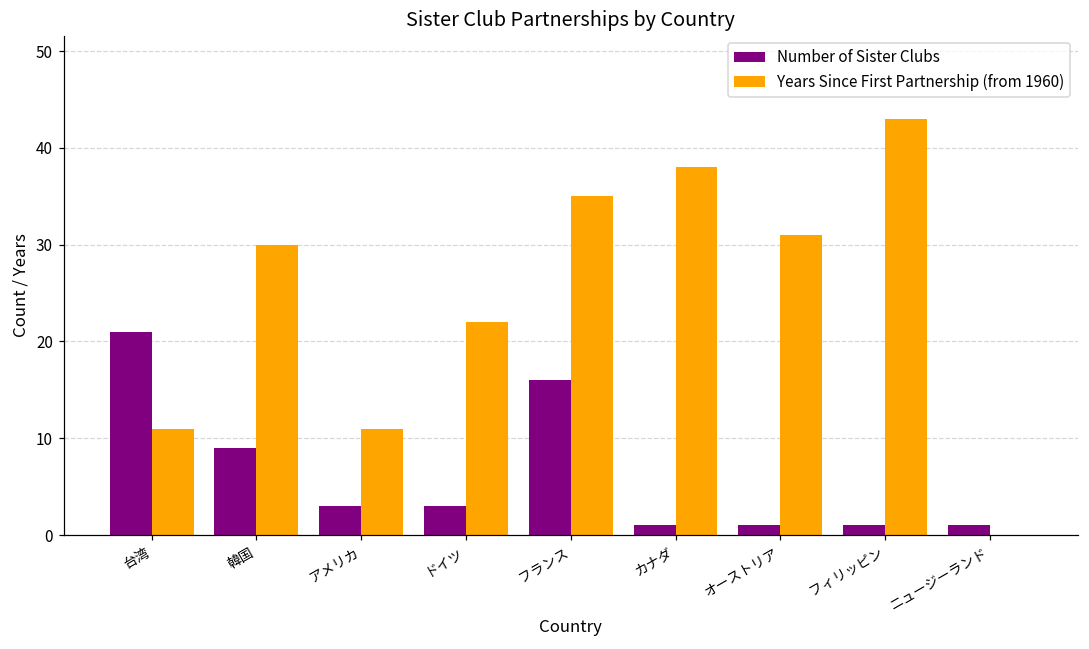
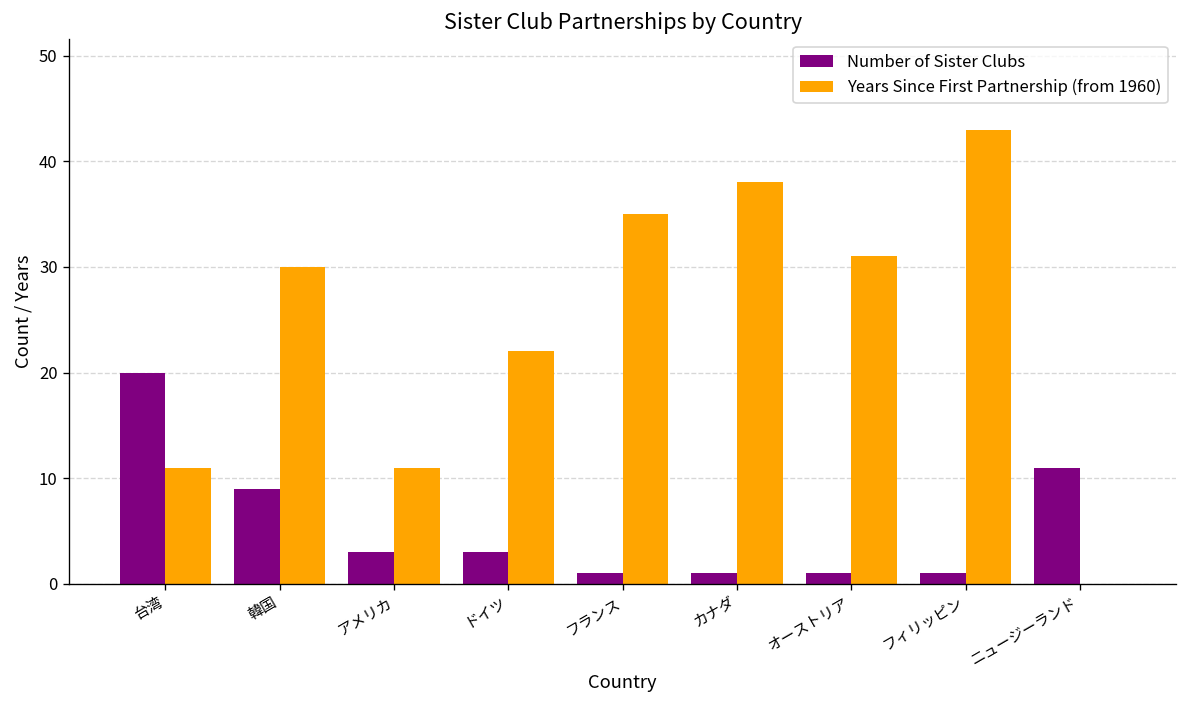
Number of Sister Clubs, 台湾: 21 -> 20
Number of Sister Clubs, フランス: 16 -> 1
Number of Sister Clubs, ニュージーランド: 1 -> 11
